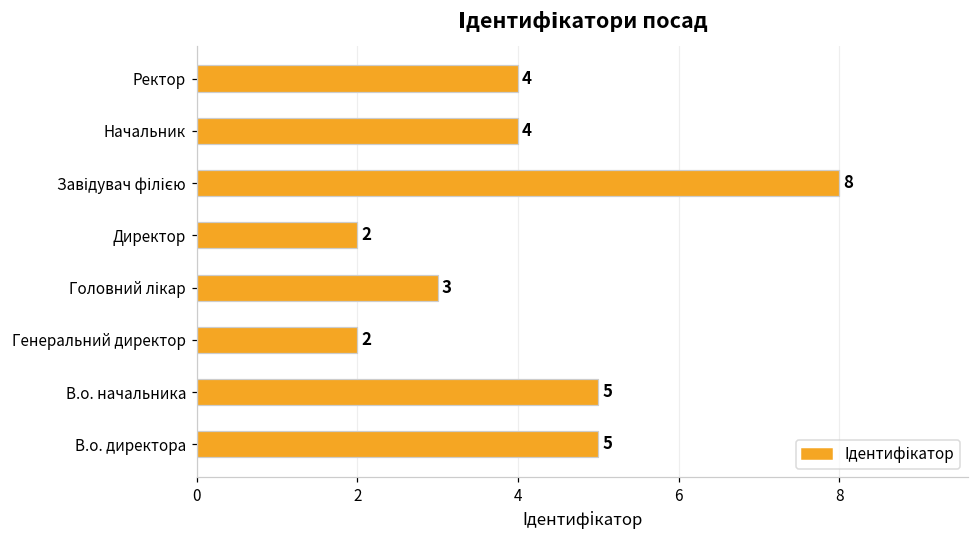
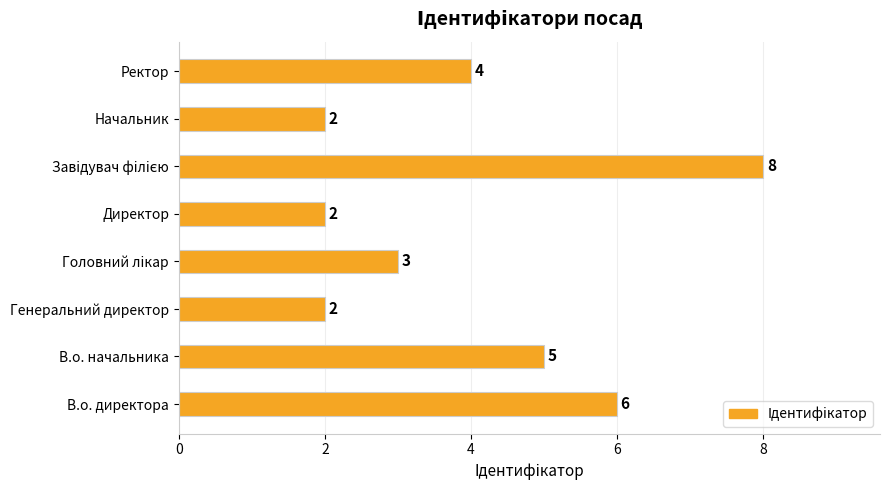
Начальник: 4 -> 2
В.о. директора: 5 -> 6
